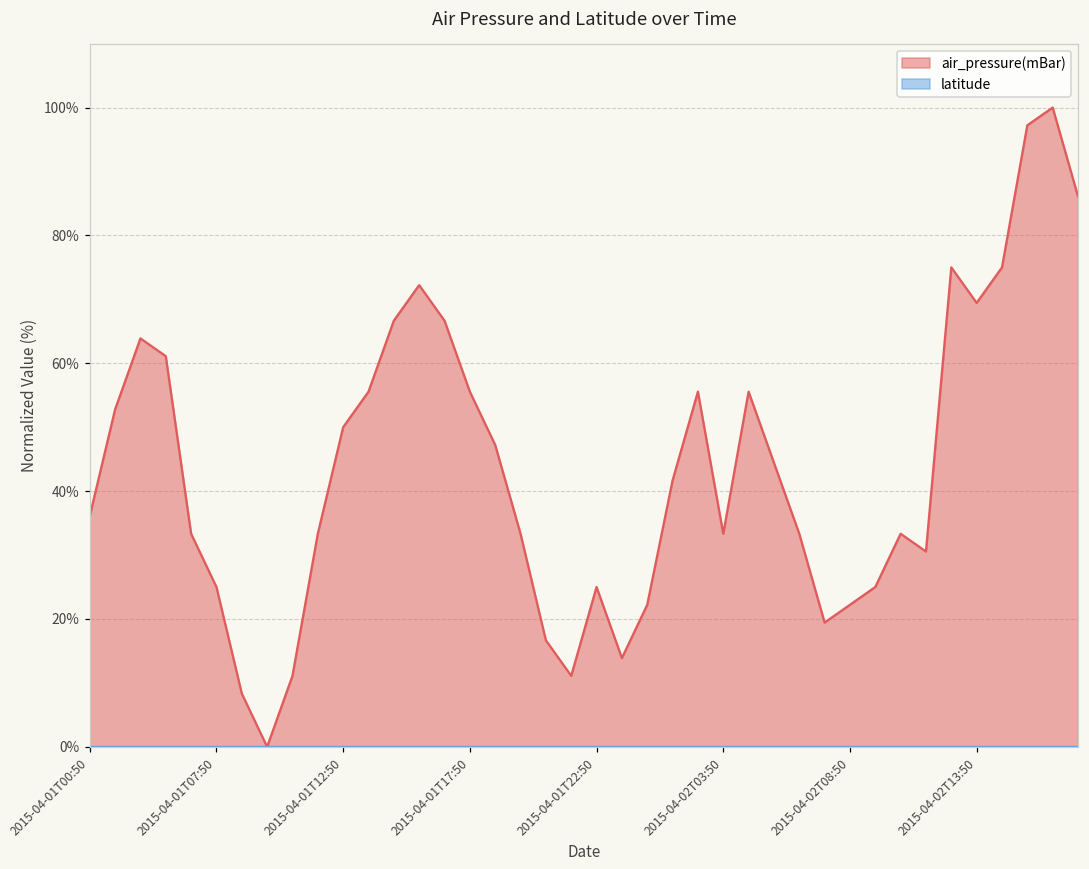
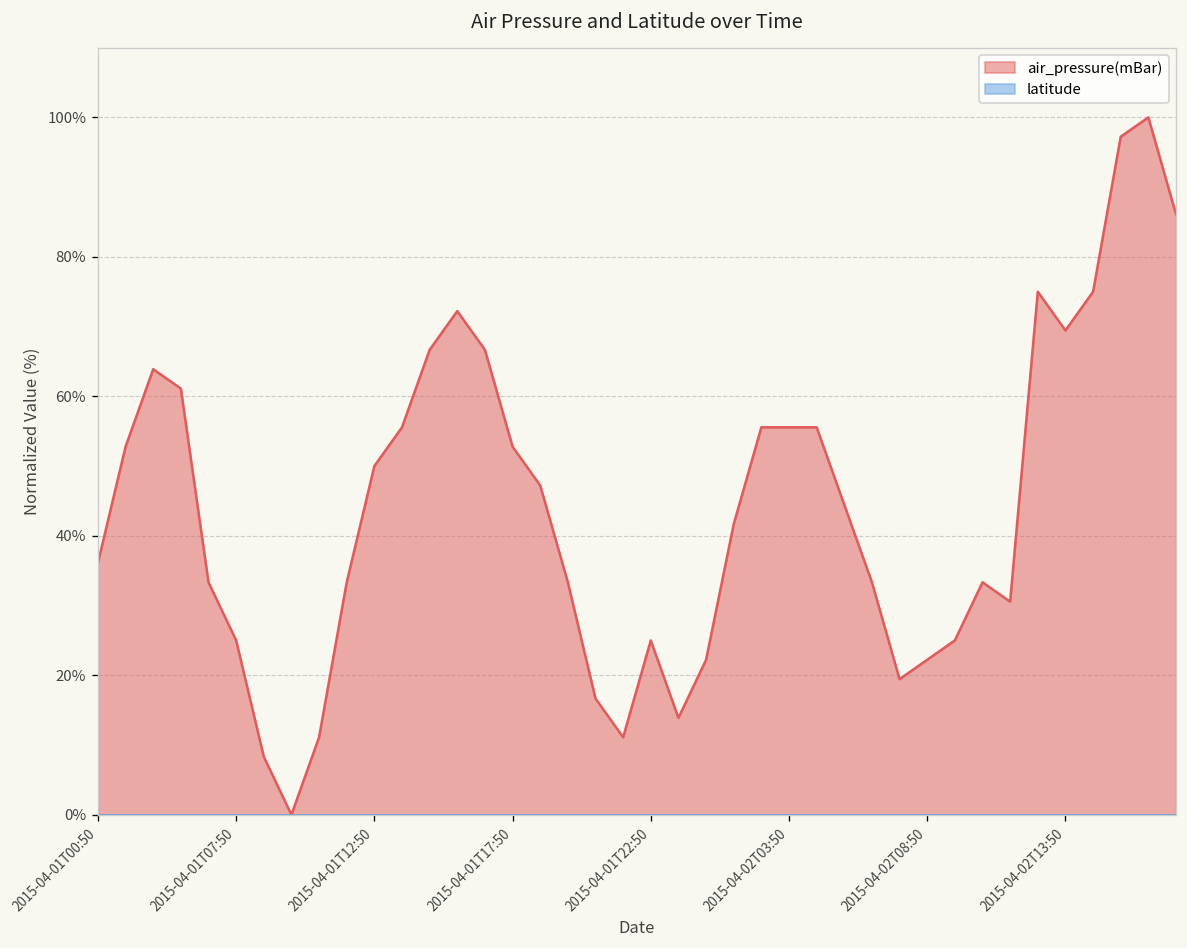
air_pressure(mBar), 2015-04-01T17:50: 56% -> 53%
air_pressure(mBar), 2015-04-02T03:50: 33% -> 56%
